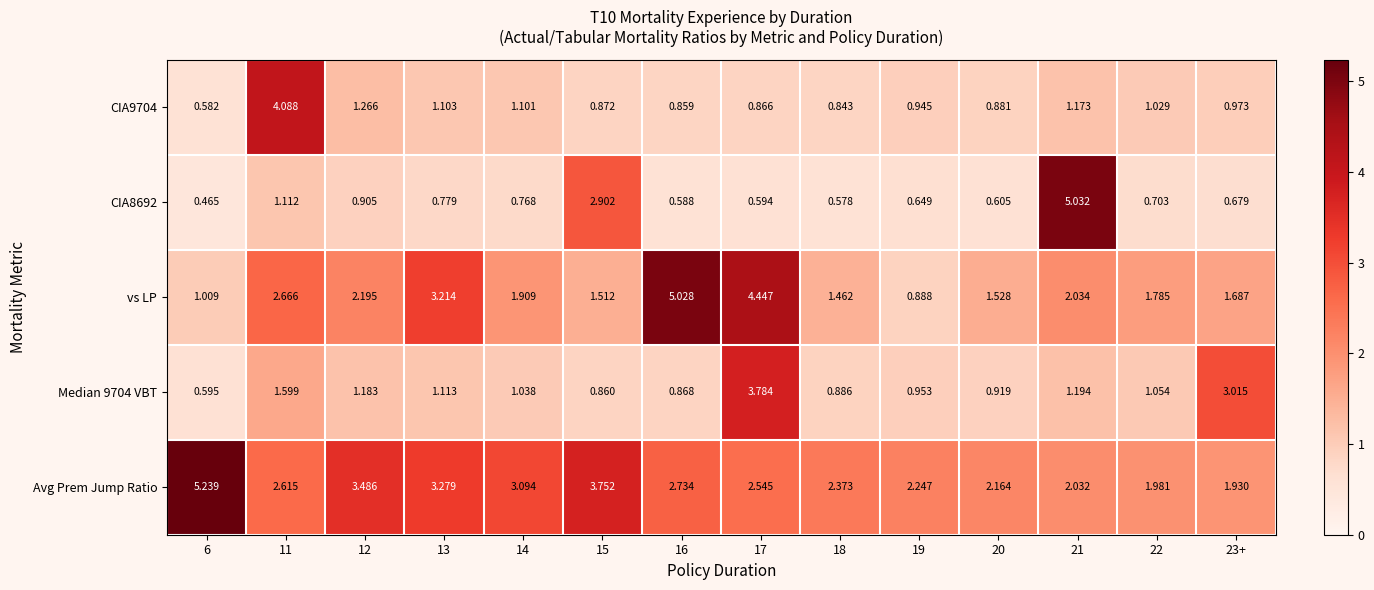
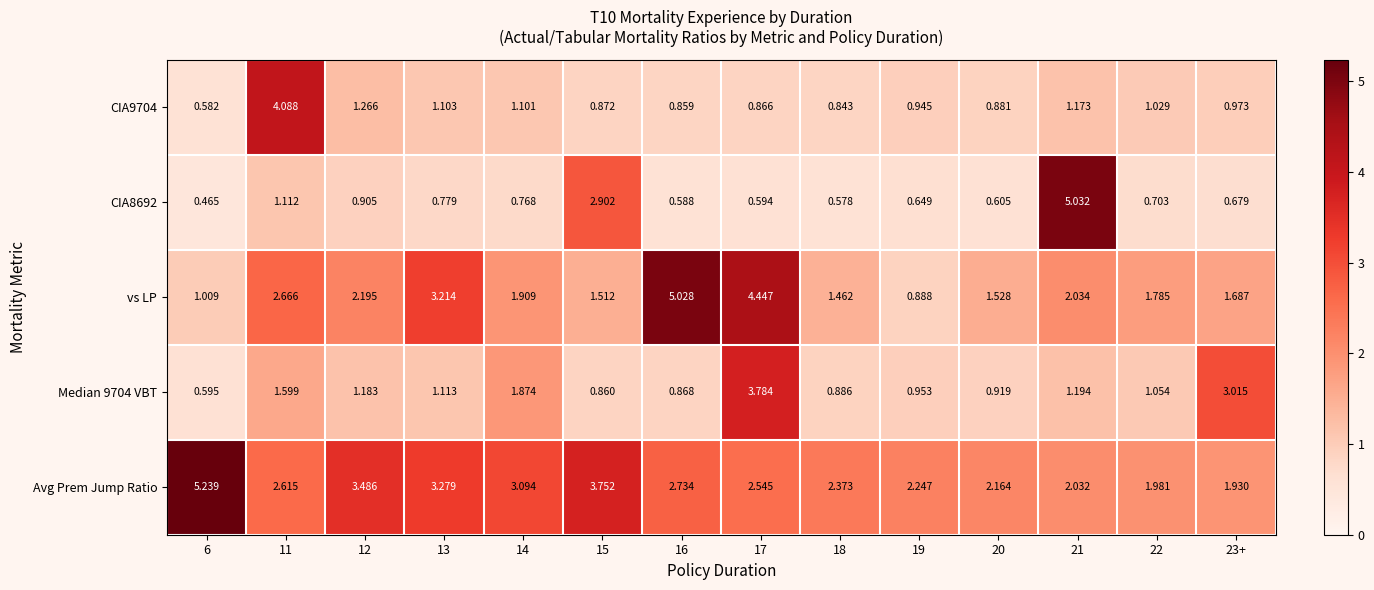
Median 9704 VBT, 14: 1.038 -> 1.874
